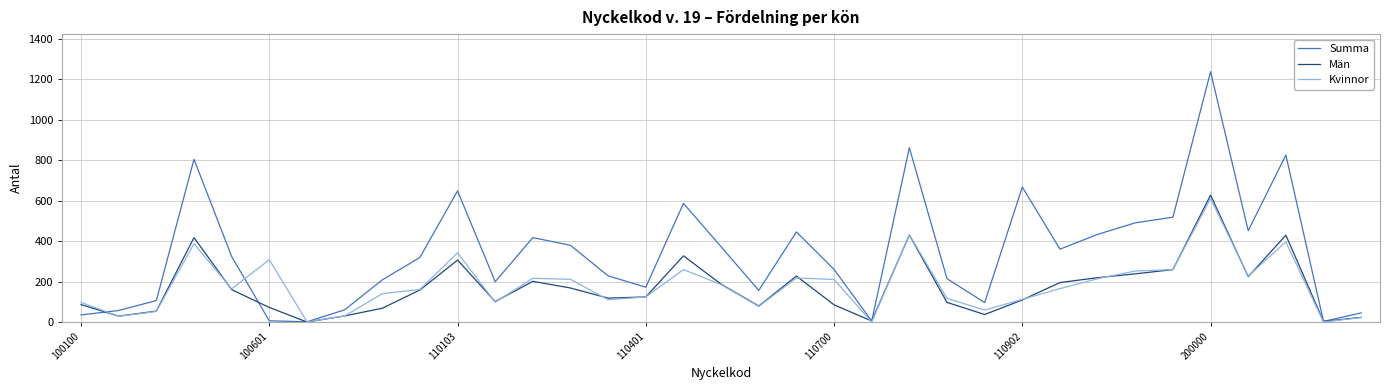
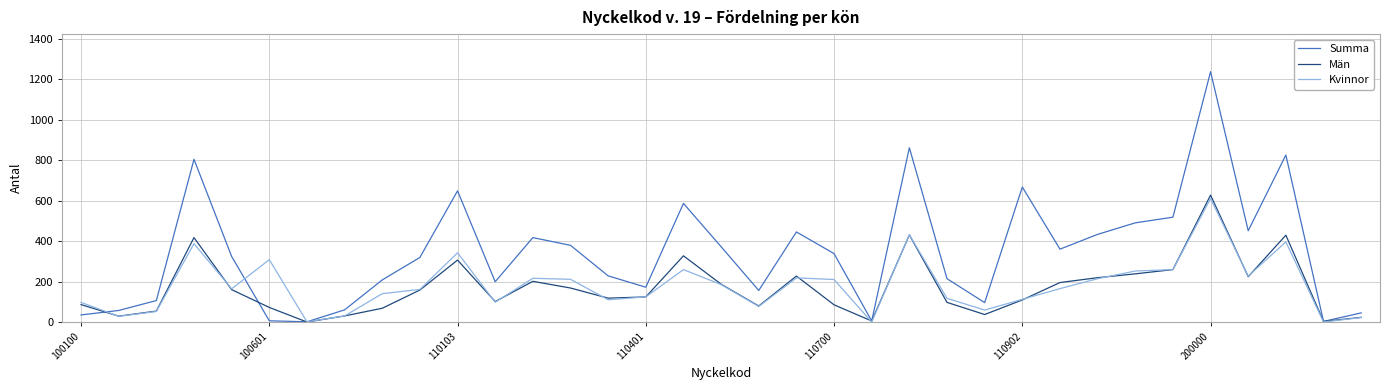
Summa, 110700: 260 -> 340
